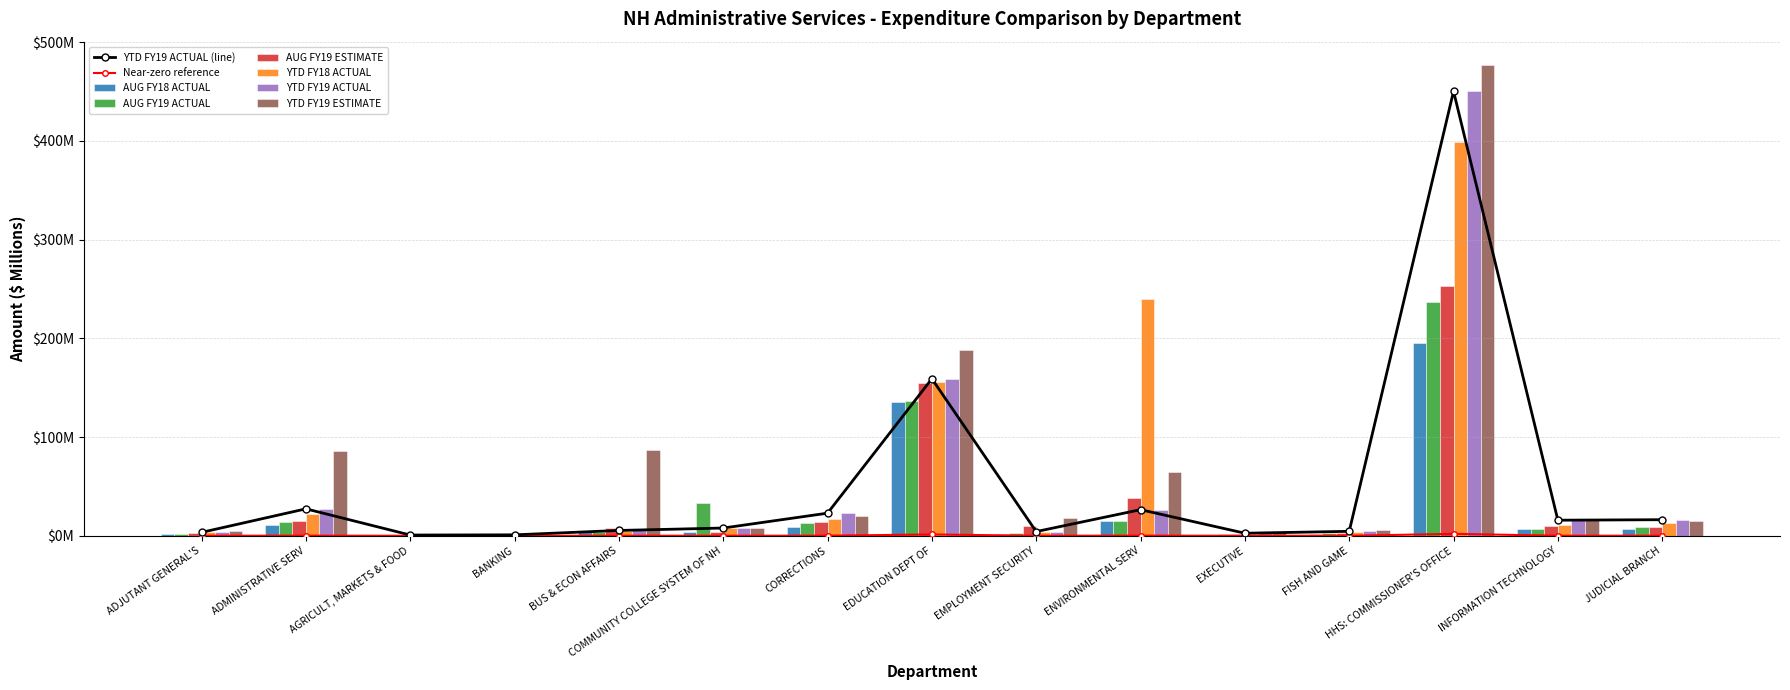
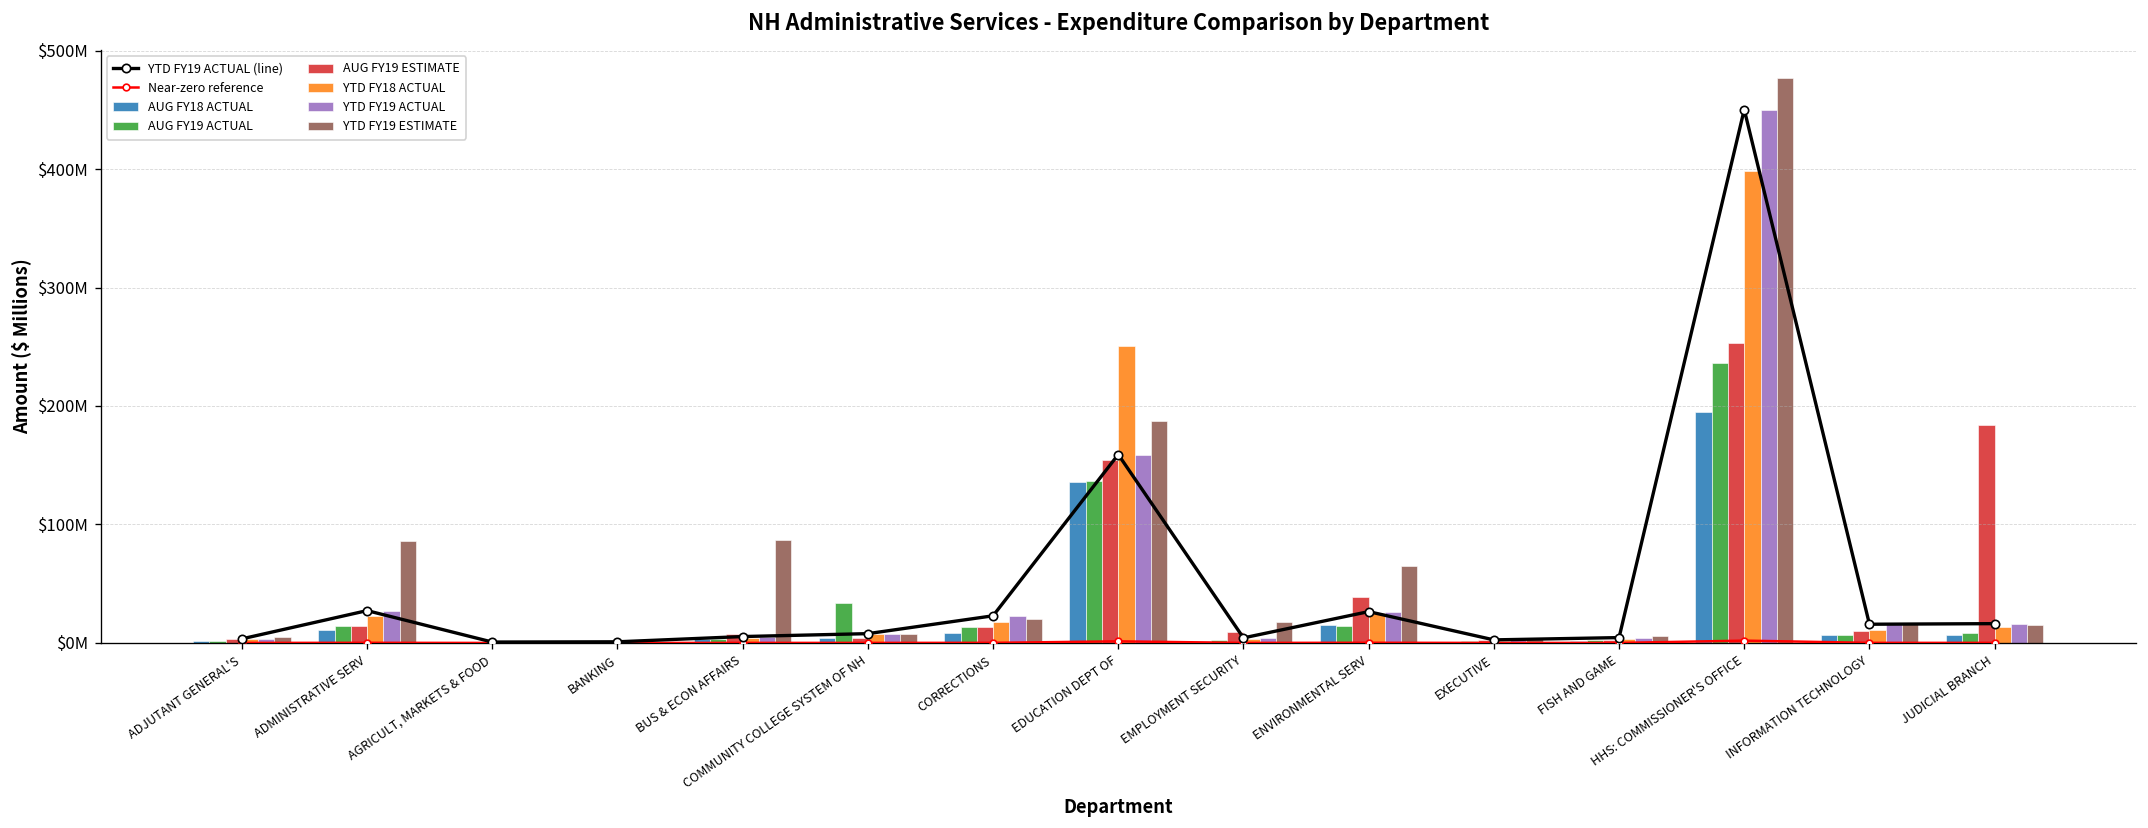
YTD FY18 ACTUAL, EDUCATION DEPT OF: $160000000 -> $250000000
YTD FY18 ACTUAL, ENVIRONMENTAL SERV: $240000000 -> $30000000
AUG FY19 ESTIMATE, JUDICIAL BRANCH: $10000000 -> $180000000
